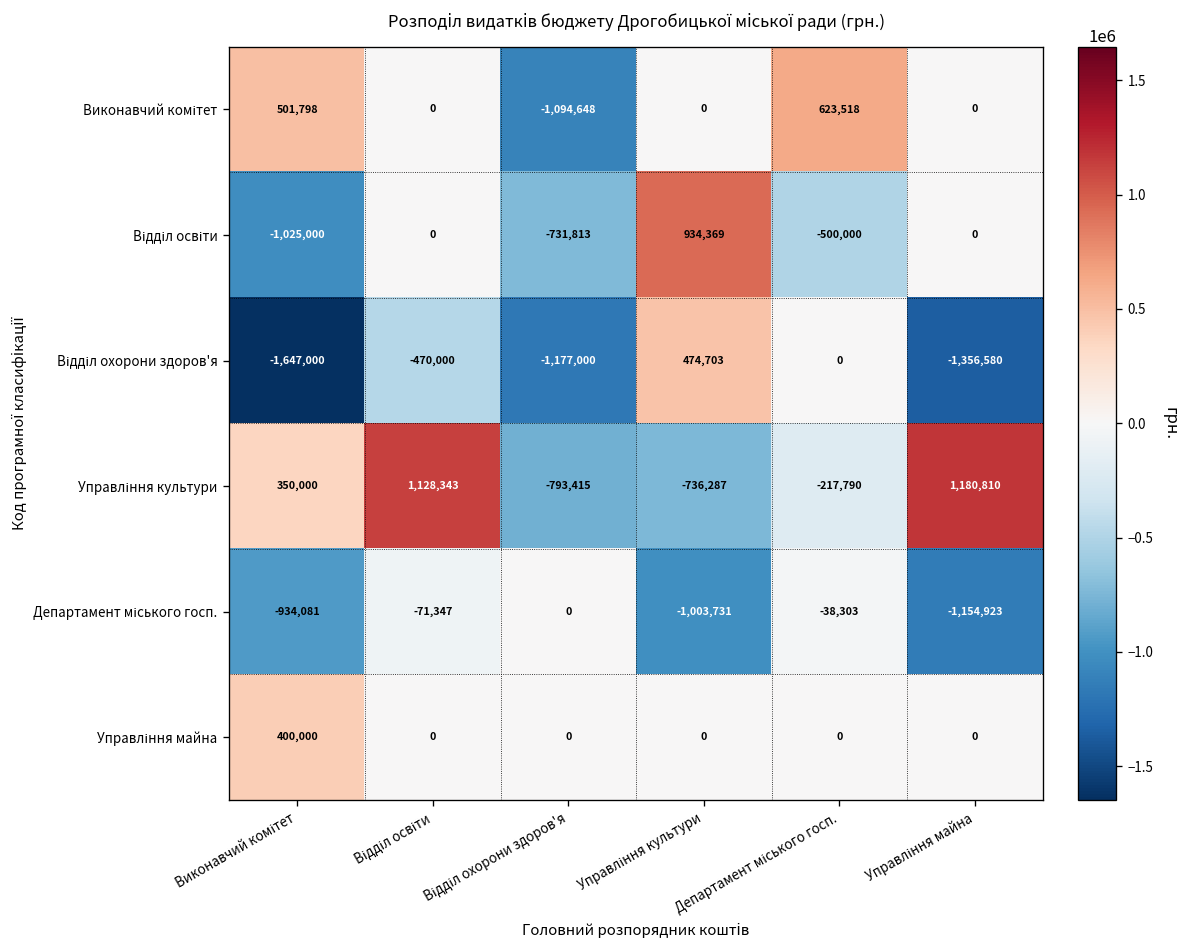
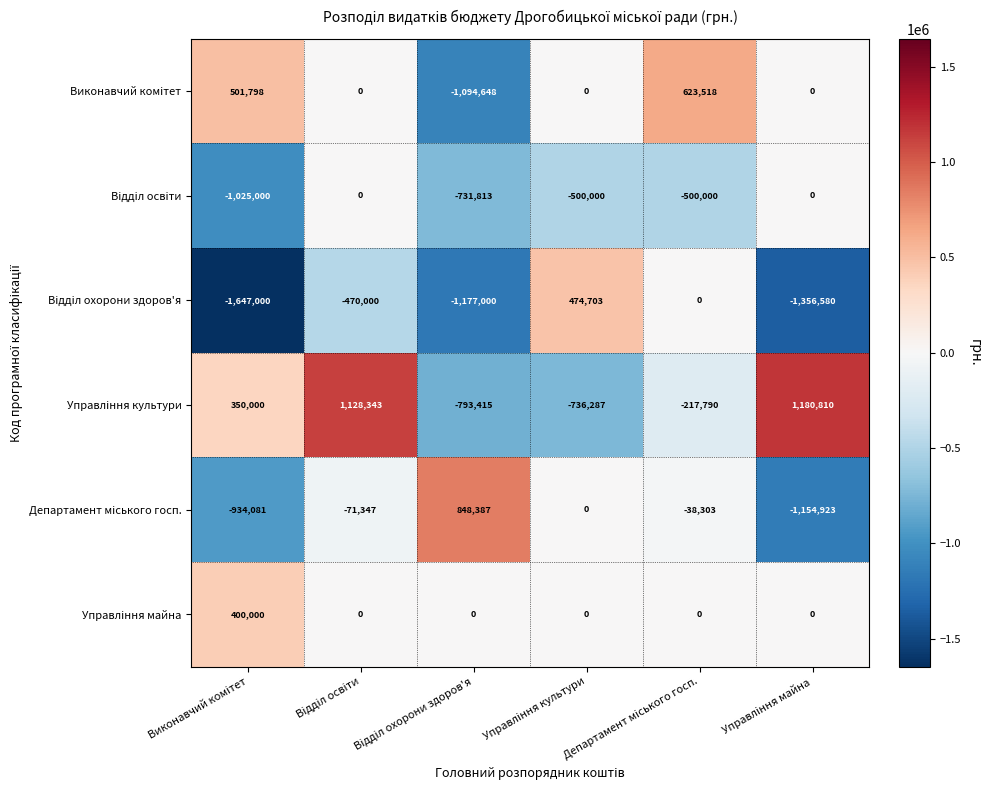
Відділ освіти, Управління культури: 934,369 -> -500,000
Департамент міського госп., Відділ охорони здоров'я: 0 -> 848,387
Департамент міського госп., Управління культури: -1,003,731 -> 0
